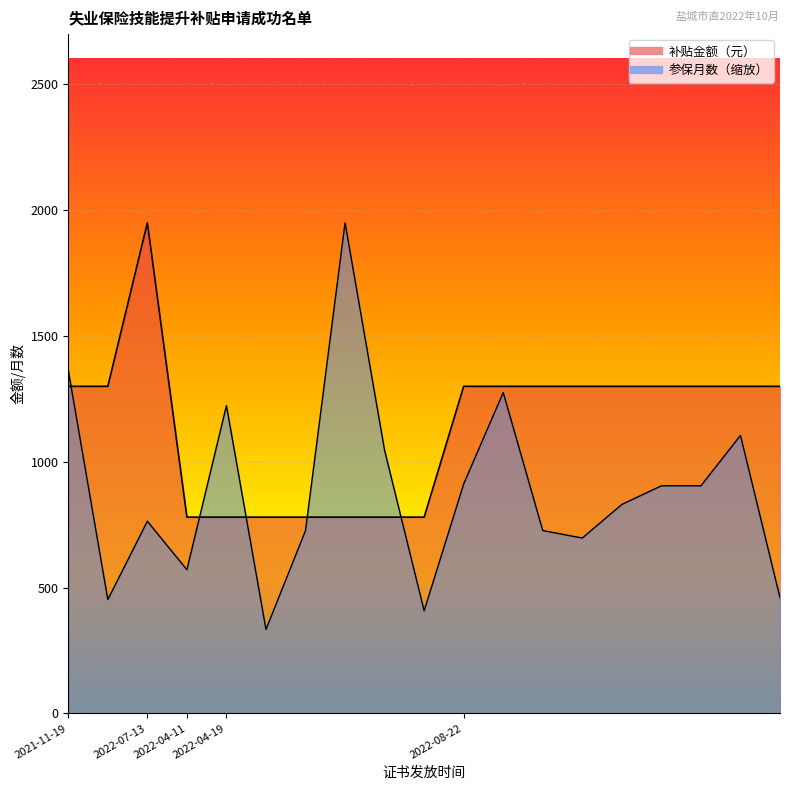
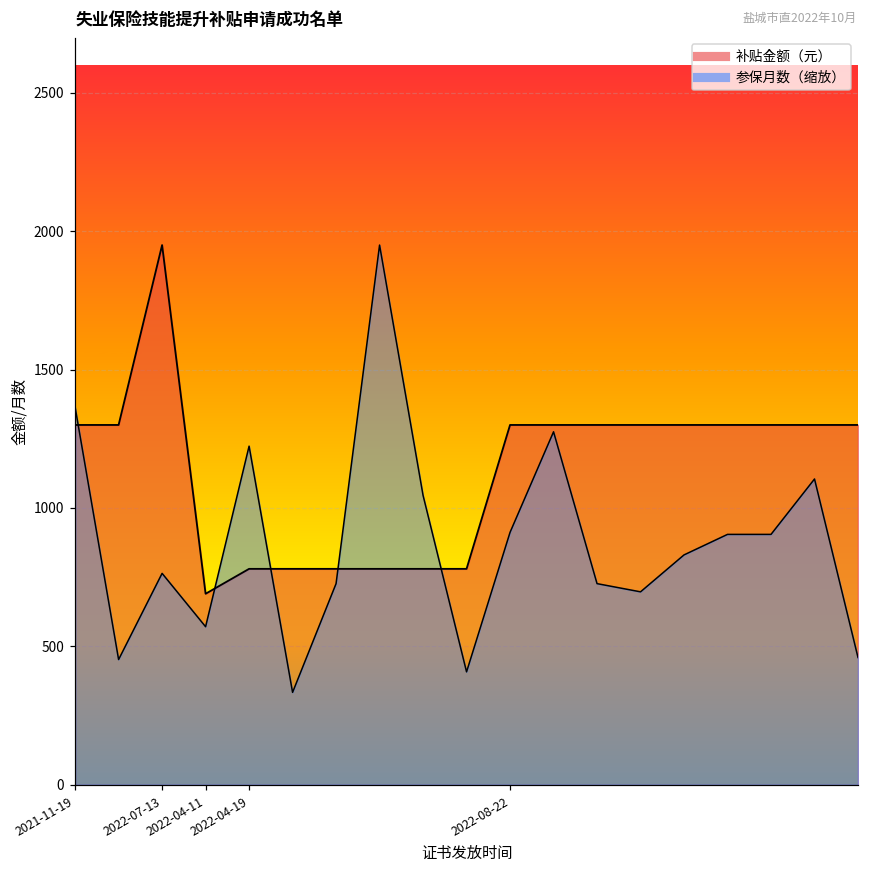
补贴金额（元）, 2022-04-11: 780 -> 690
